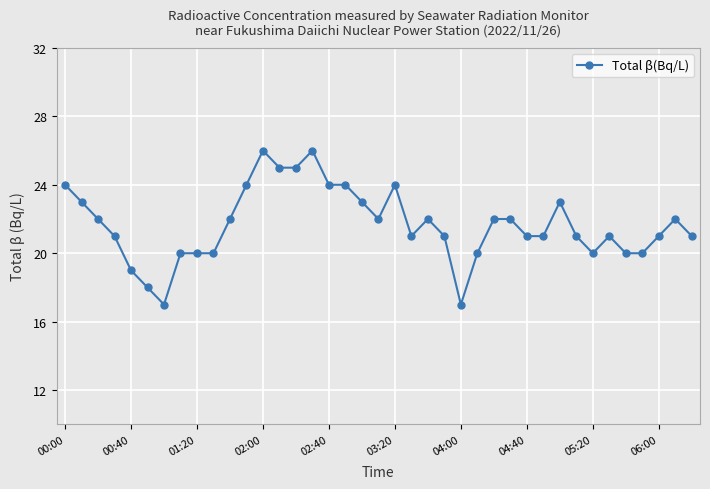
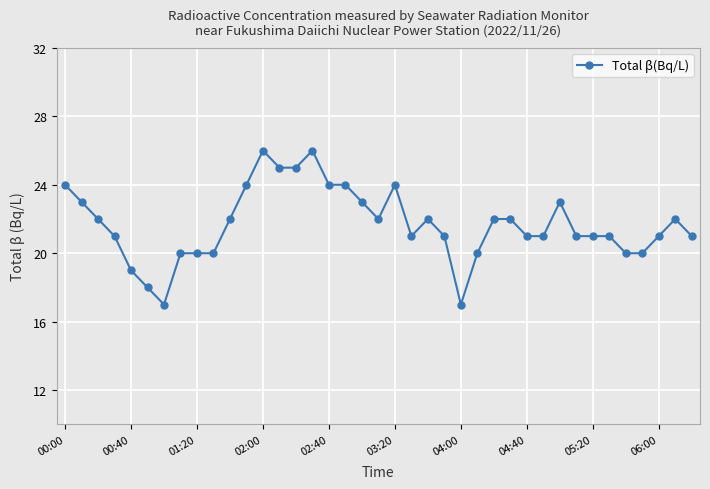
05:20: 20 -> 21
